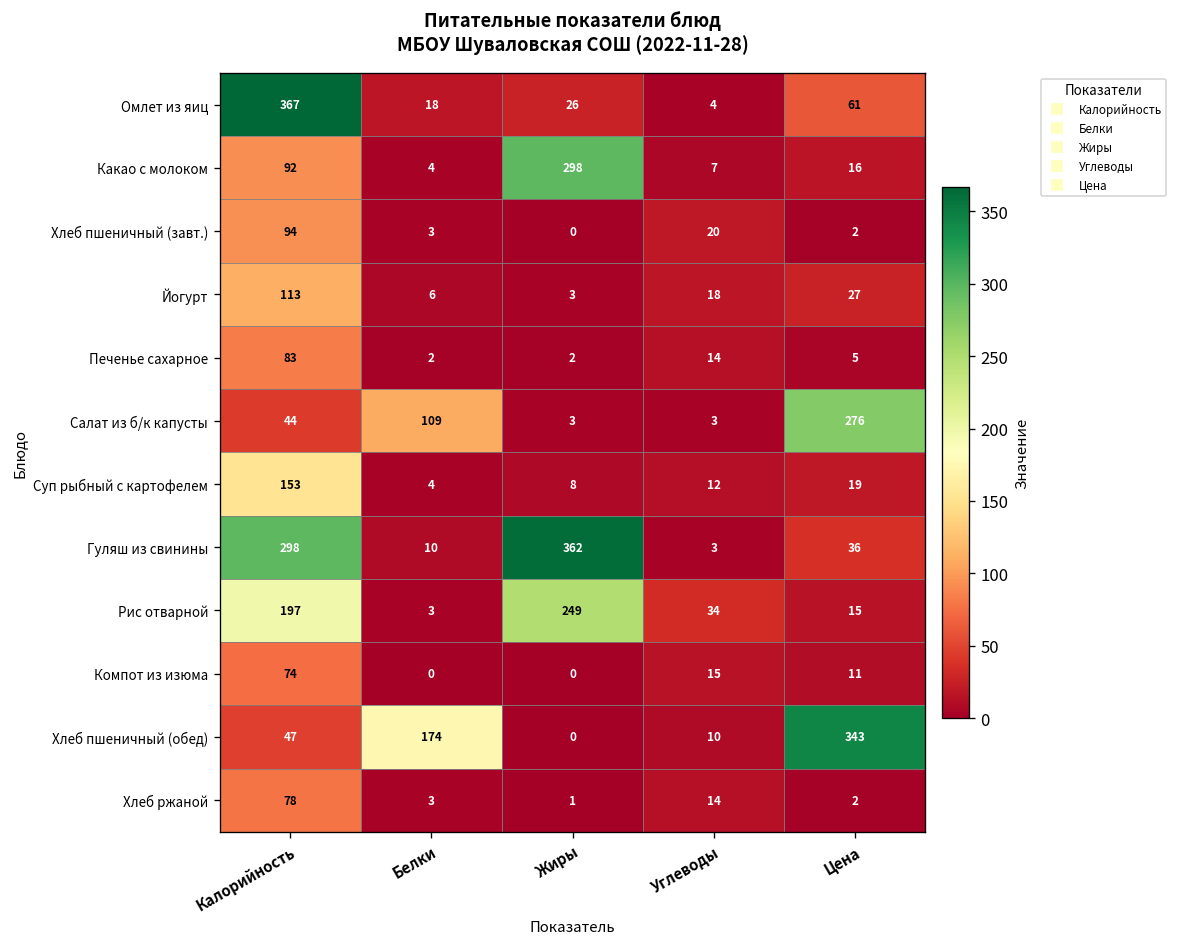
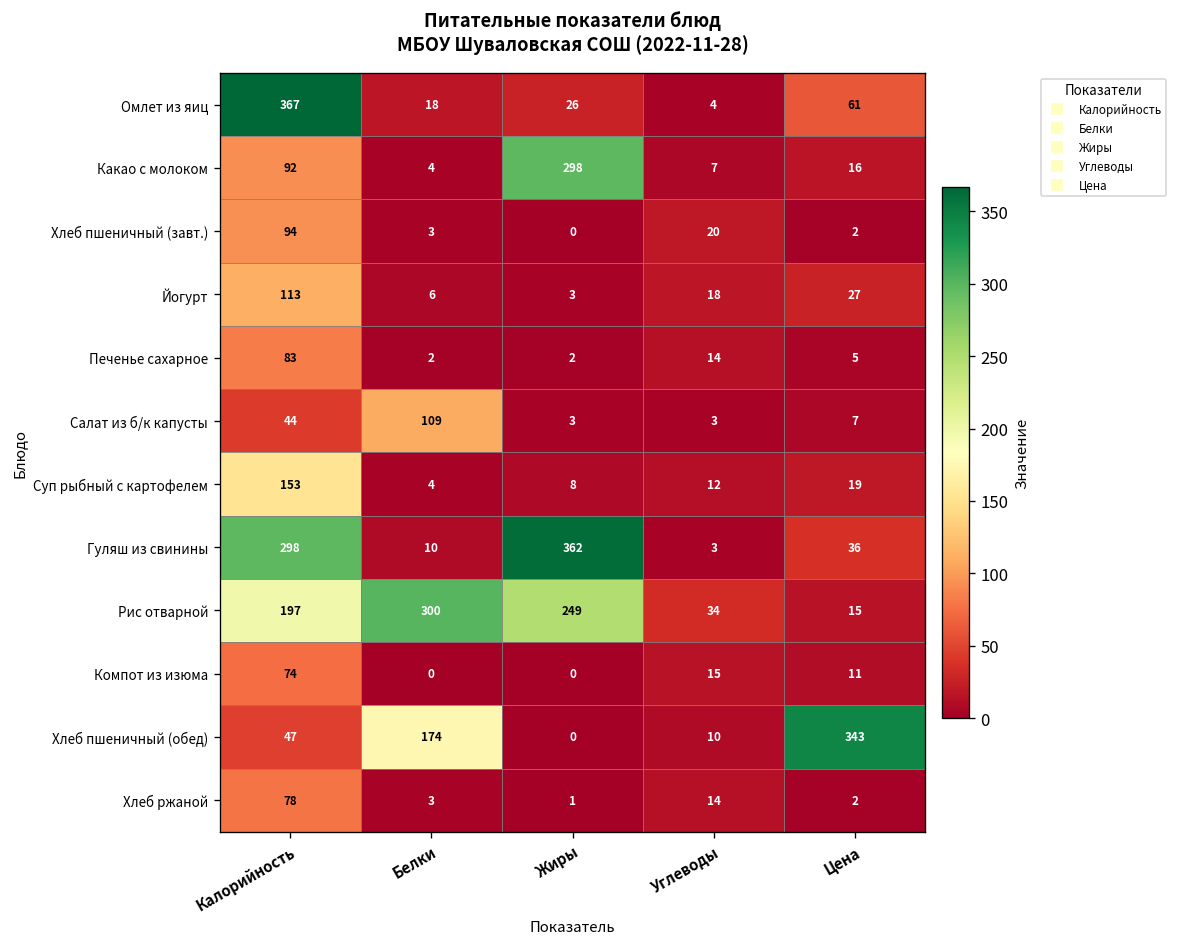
Салат из б/к капусты, Цена: 276 -> 7
Рис отварной, Белки: 3 -> 300
